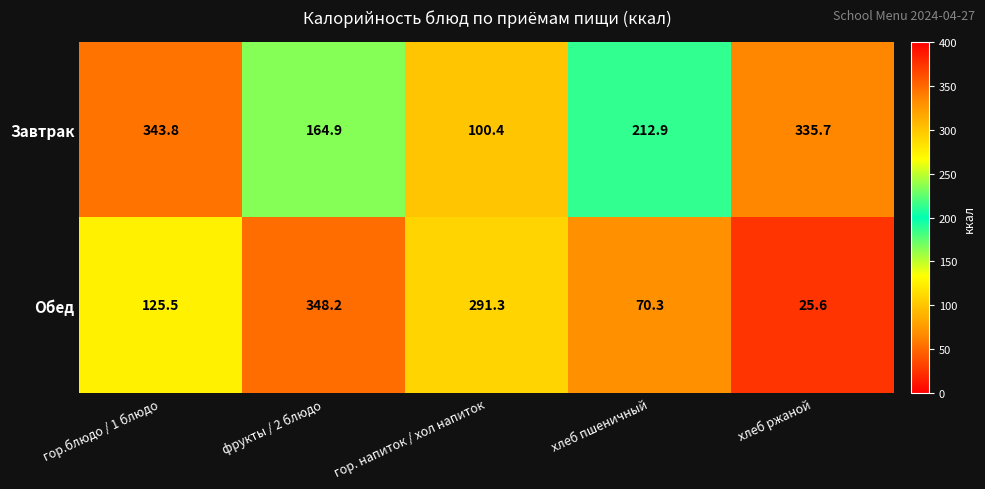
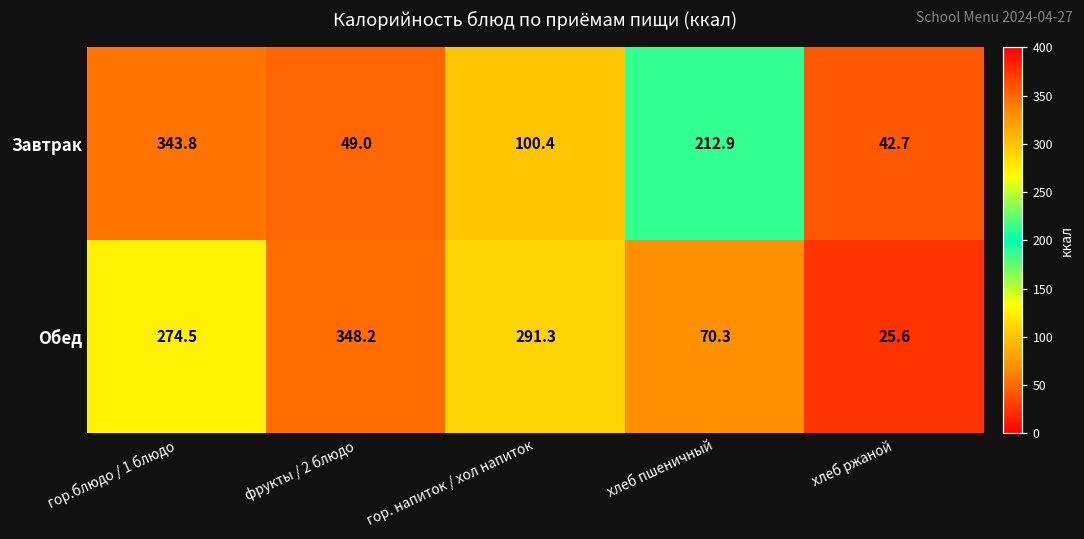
Завтрак, фрукты / 2 блюдо: 164.9 -> 49.0
Завтрак, хлеб ржаной: 335.7 -> 42.7
Обед, гор.блюдо / 1 блюдо: 125.5 -> 274.5
